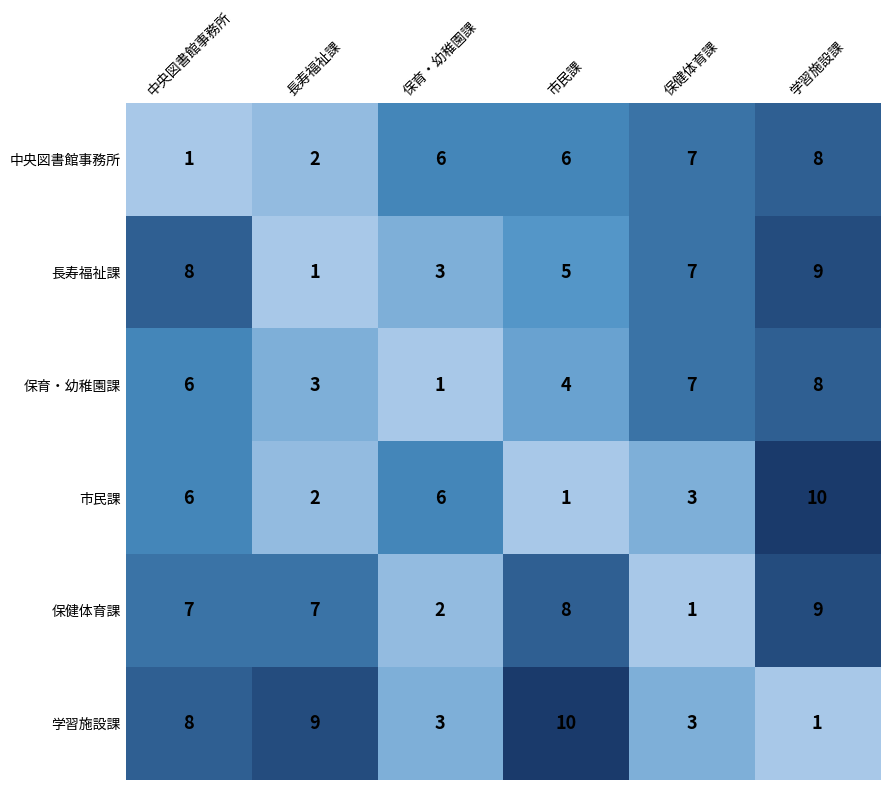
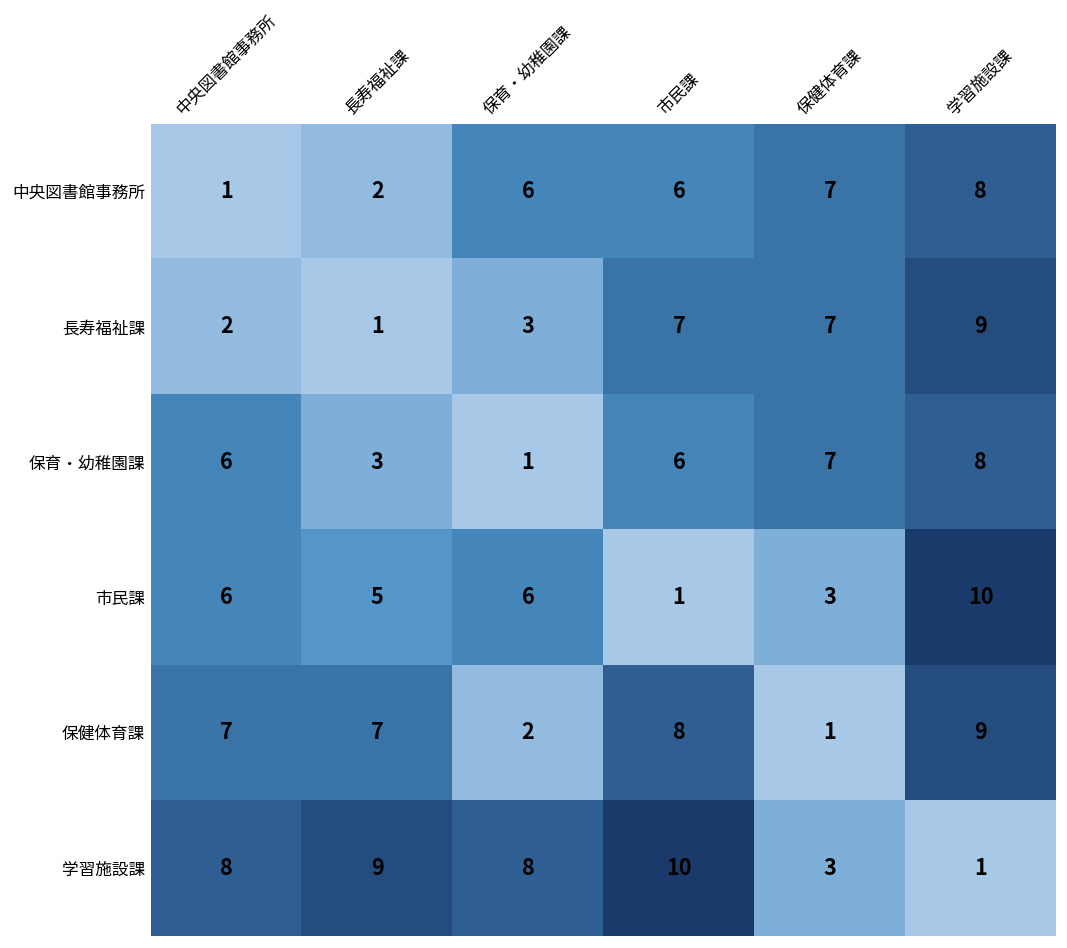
長寿福祉課, 中央図書館事務所: 8 -> 2
長寿福祉課, 市民課: 5 -> 7
保育・幼稚園課, 市民課: 4 -> 6
市民課, 長寿福祉課: 2 -> 5
学習施設課, 保育・幼稚園課: 3 -> 8
